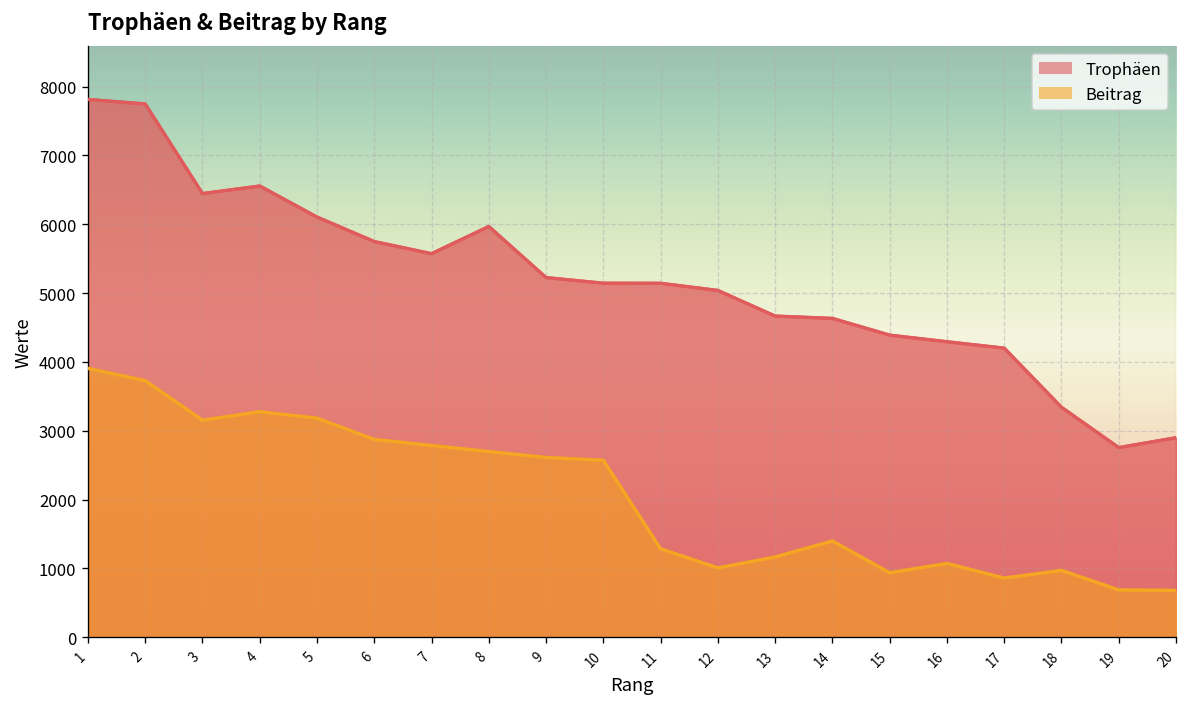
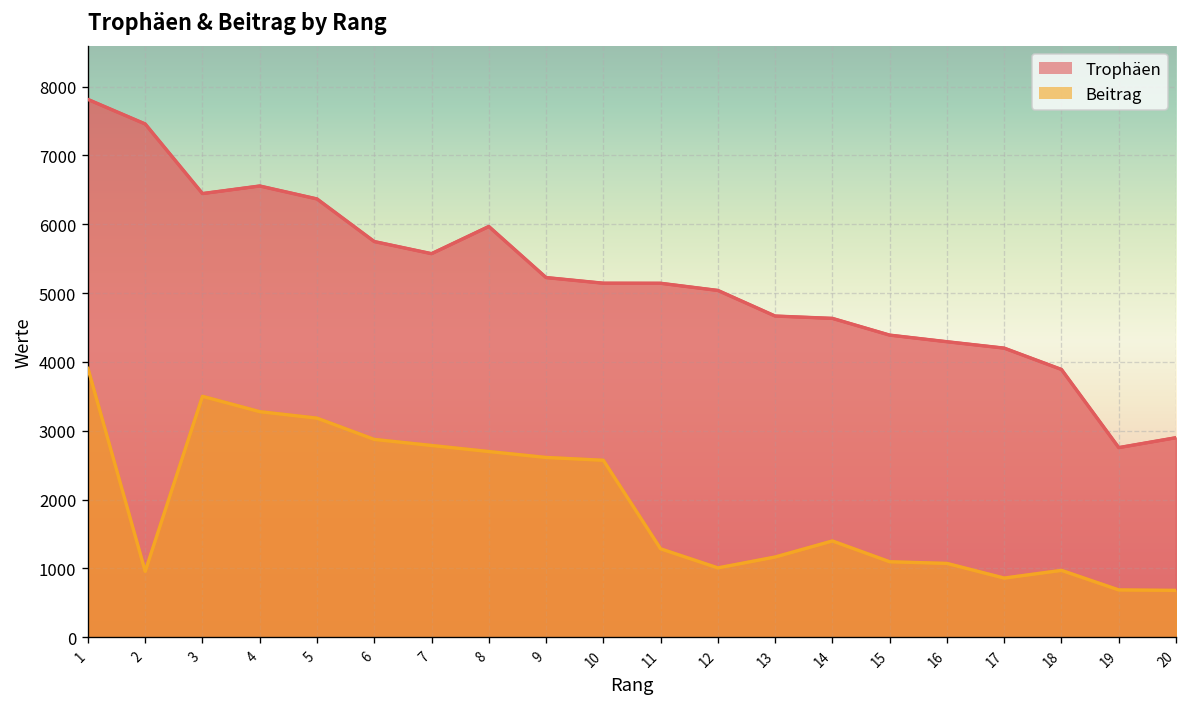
Trophäen, 2: 7700 -> 7500
Beitrag, 2: 3700 -> 1000
Beitrag, 3: 3200 -> 3500
Trophäen, 5: 6100 -> 6400
Beitrag, 15: 900 -> 1100
Trophäen, 18: 3300 -> 3900
